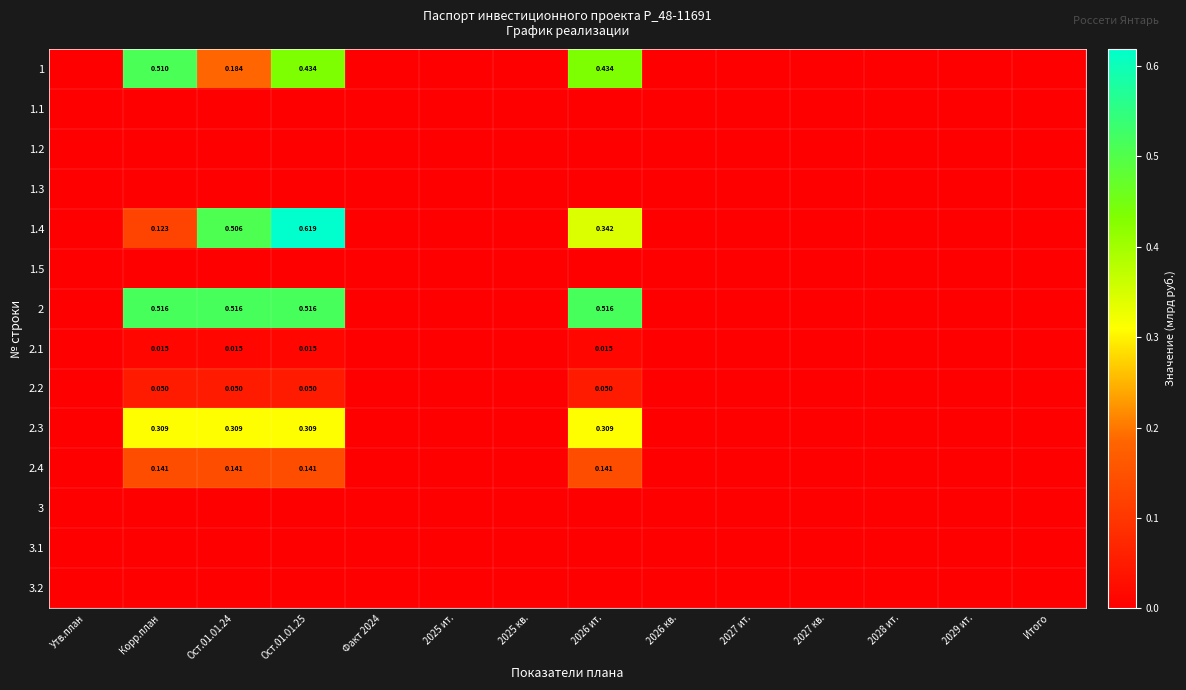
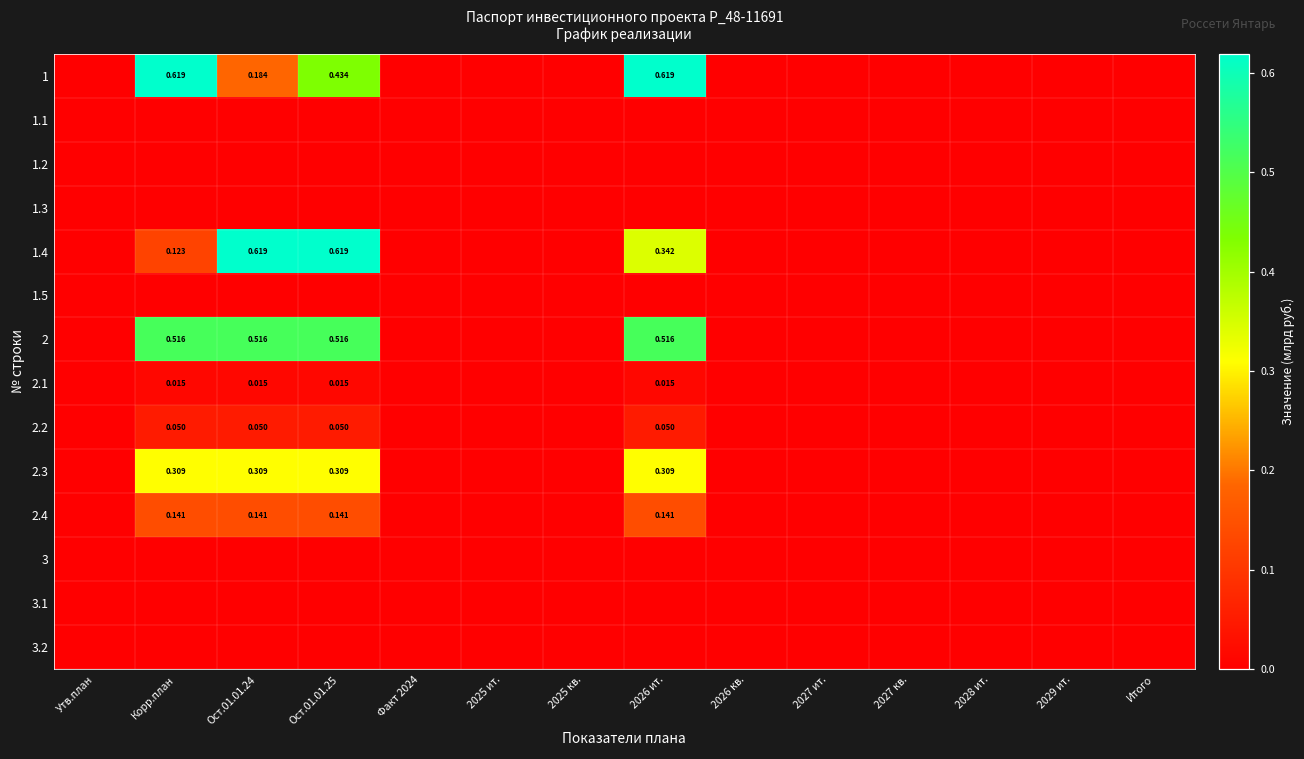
1, Корр.план: 0.510 -> 0.619
1, 2026 ит.: 0.434 -> 0.619
1.4, Ост.01.01.24: 0.506 -> 0.619
